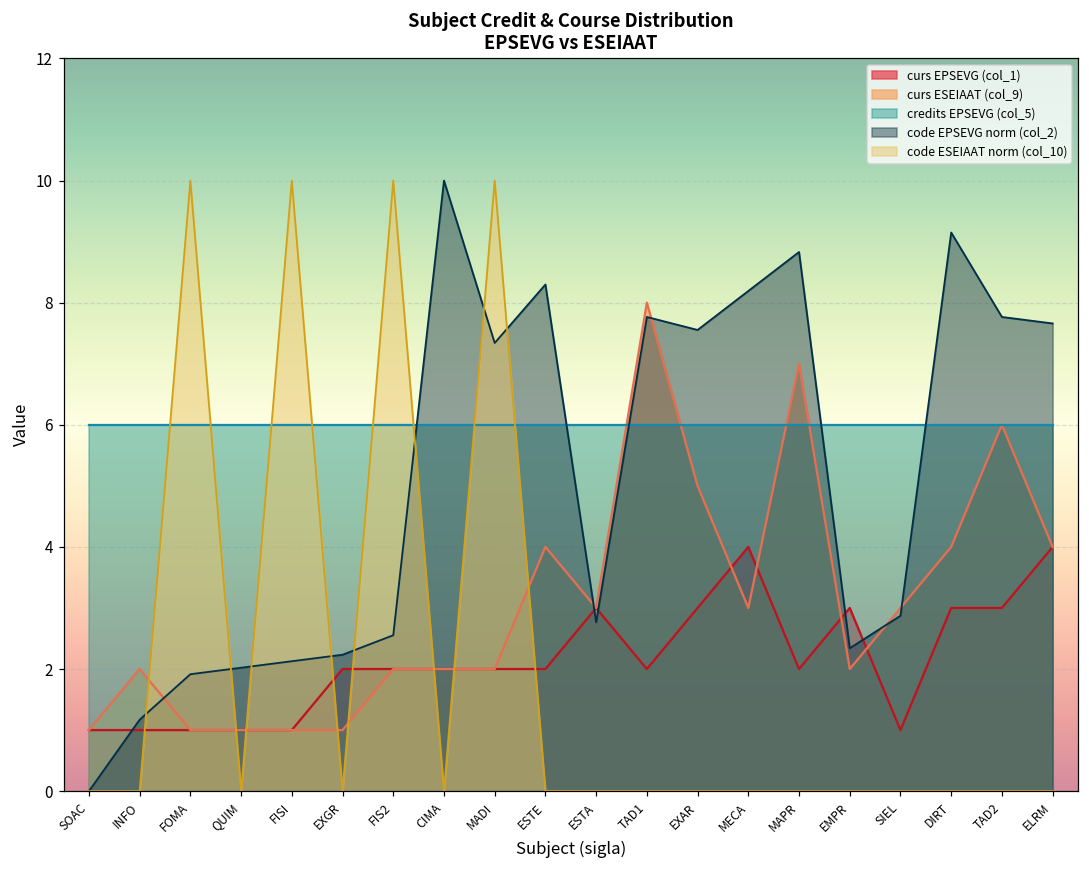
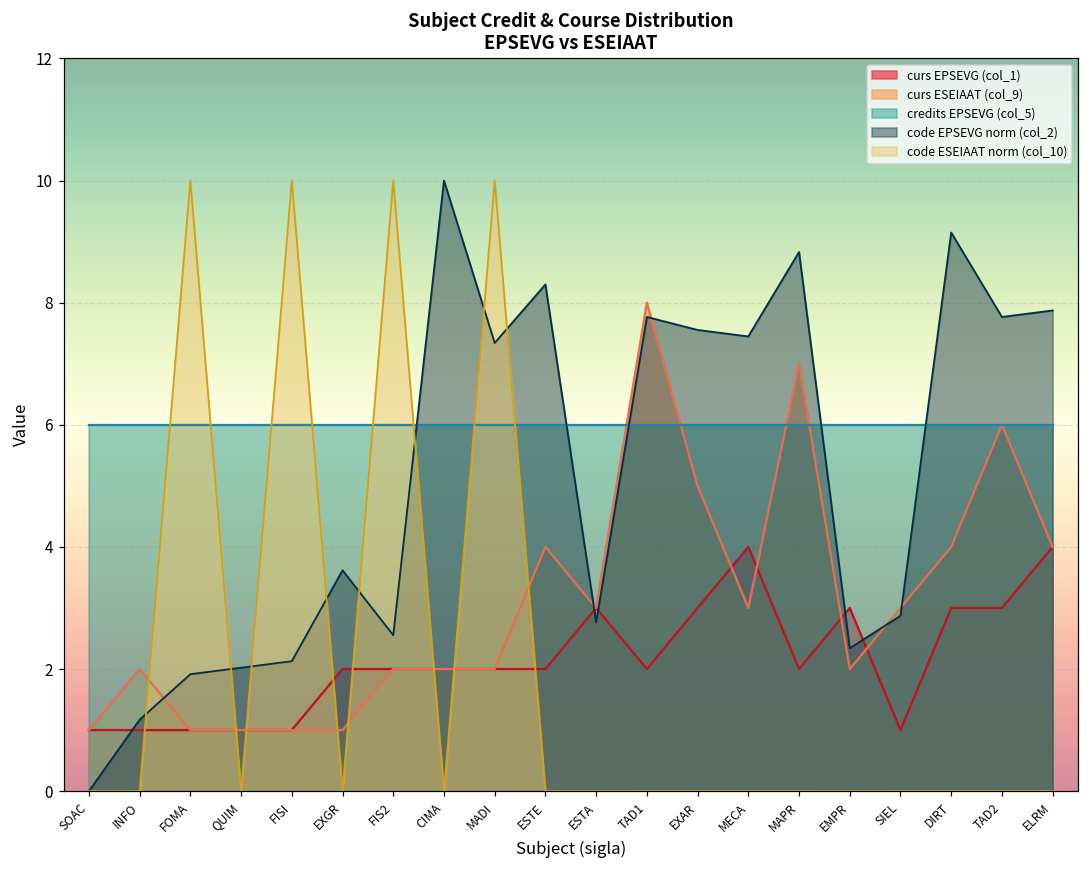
code EPSEVG norm (col_2), EXGR: 2.2 -> 3.6
code EPSEVG norm (col_2), MECA: 8.2 -> 7.4
code EPSEVG norm (col_2), ELRM: 7.7 -> 7.9
